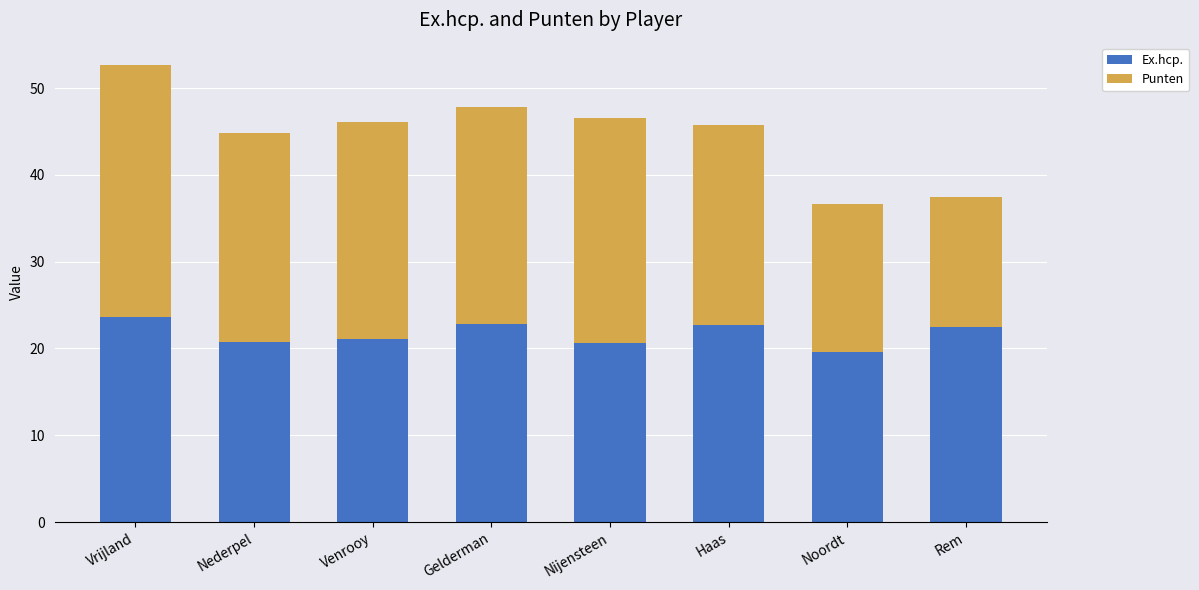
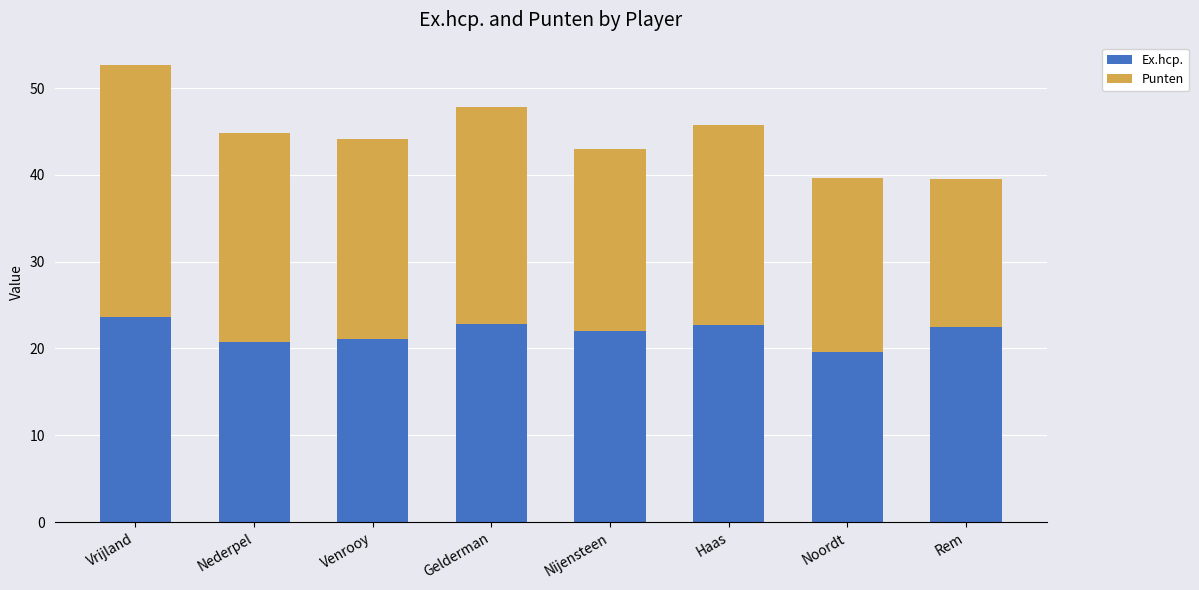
Punten, Venrooy: 25 -> 23
Ex.hcp., Nijensteen: 21 -> 22
Punten, Nijensteen: 26 -> 21
Punten, Noordt: 17 -> 20
Punten, Rem: 15 -> 17
